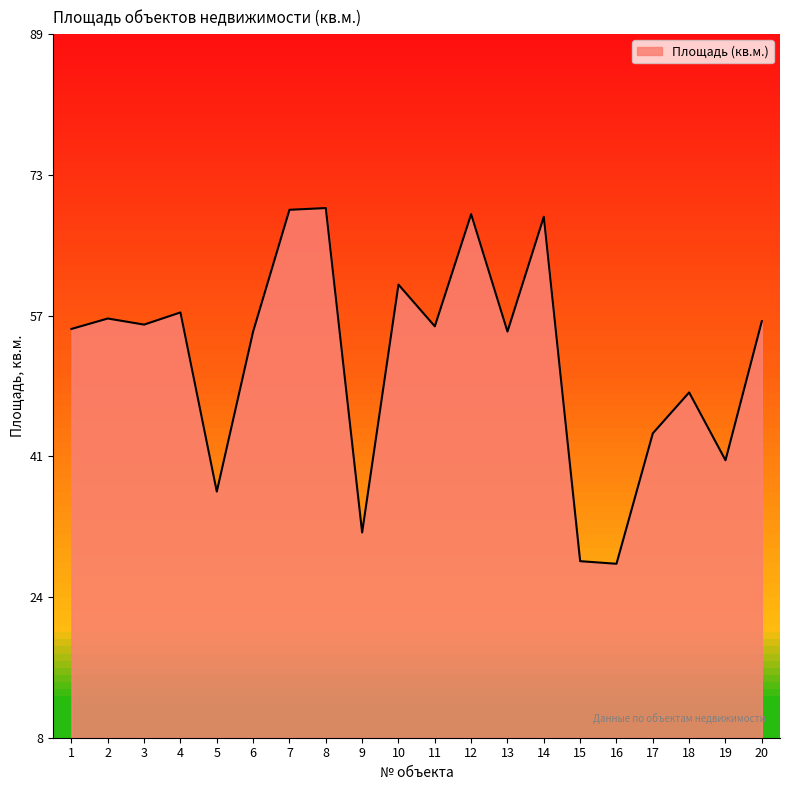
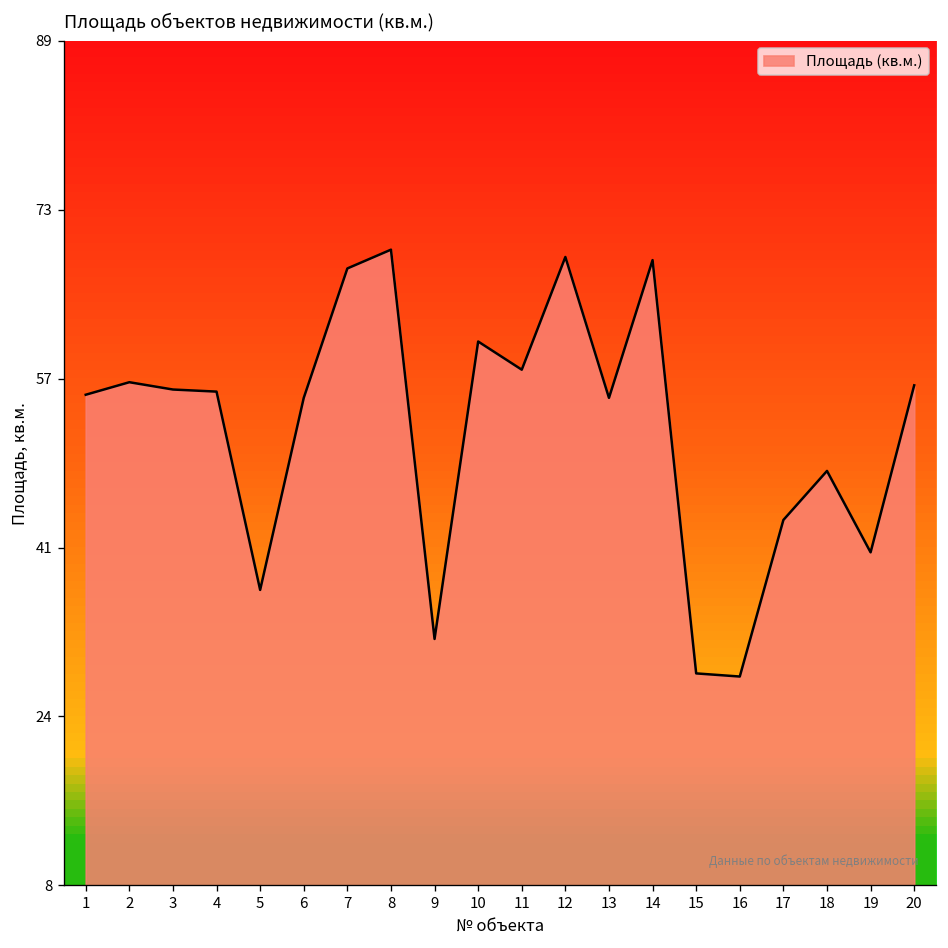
4: 57 -> 56
7: 69 -> 67
11: 56 -> 58
